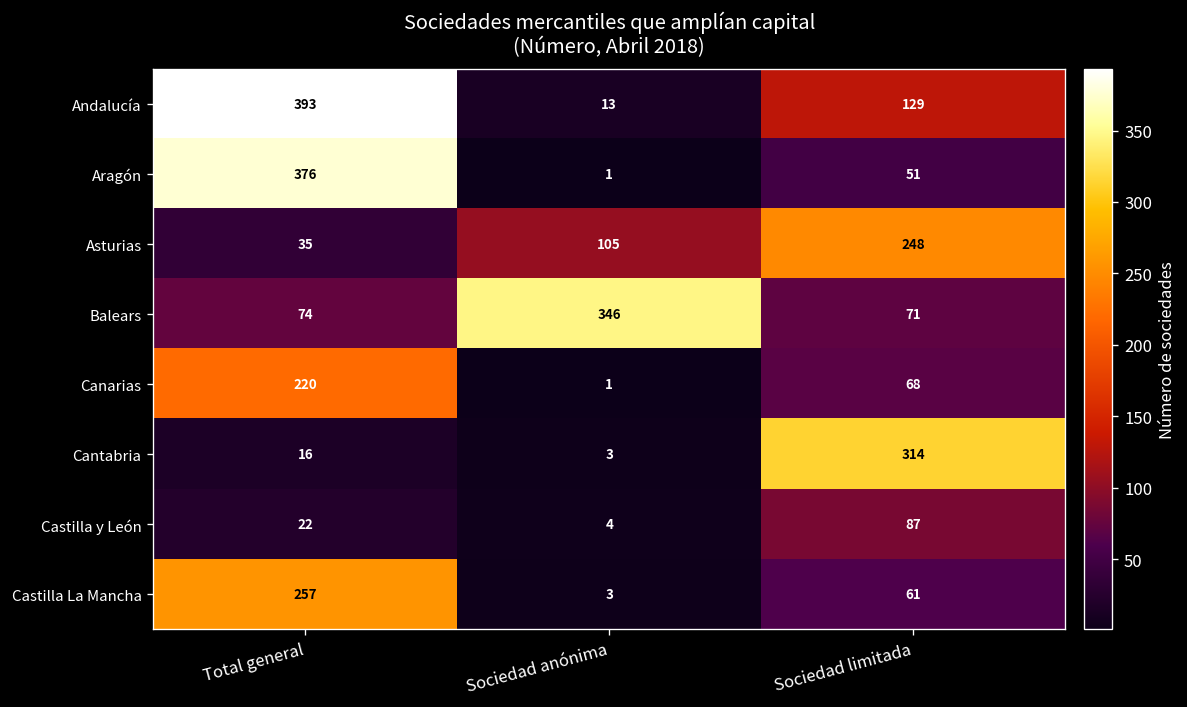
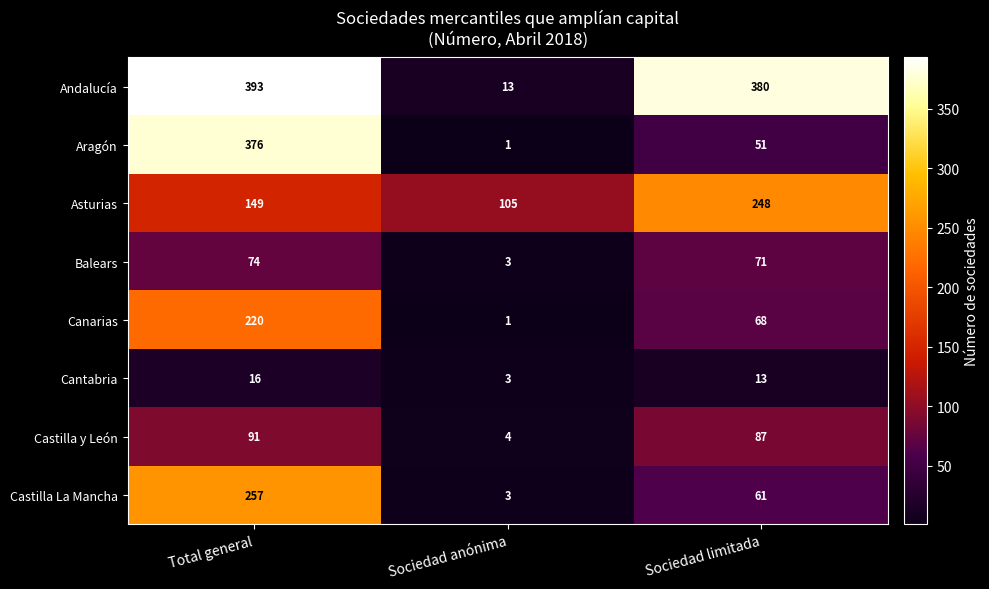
Andalucía, Sociedad limitada: 129 -> 380
Asturias, Total general: 35 -> 149
Balears, Sociedad anónima: 346 -> 3
Cantabria, Sociedad limitada: 314 -> 13
Castilla y León, Total general: 22 -> 91
